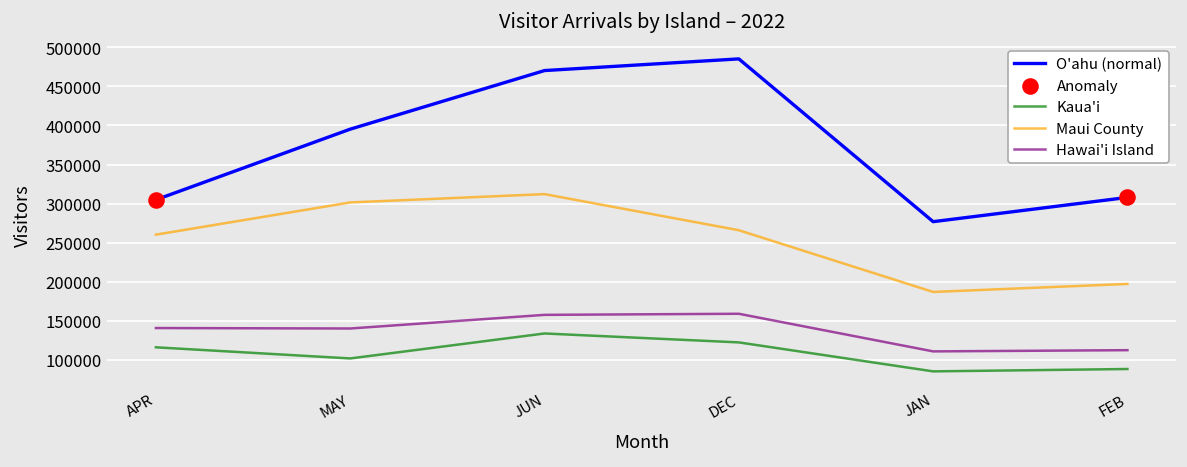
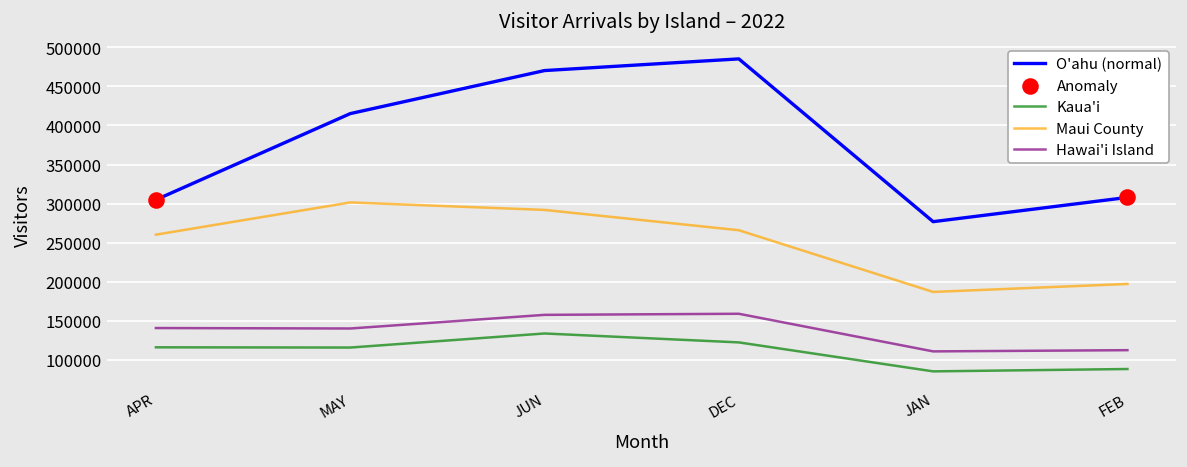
O'ahu (normal), MAY: 400000 -> 420000
Kaua'i, MAY: 100000 -> 120000
Maui County, JUN: 310000 -> 290000
